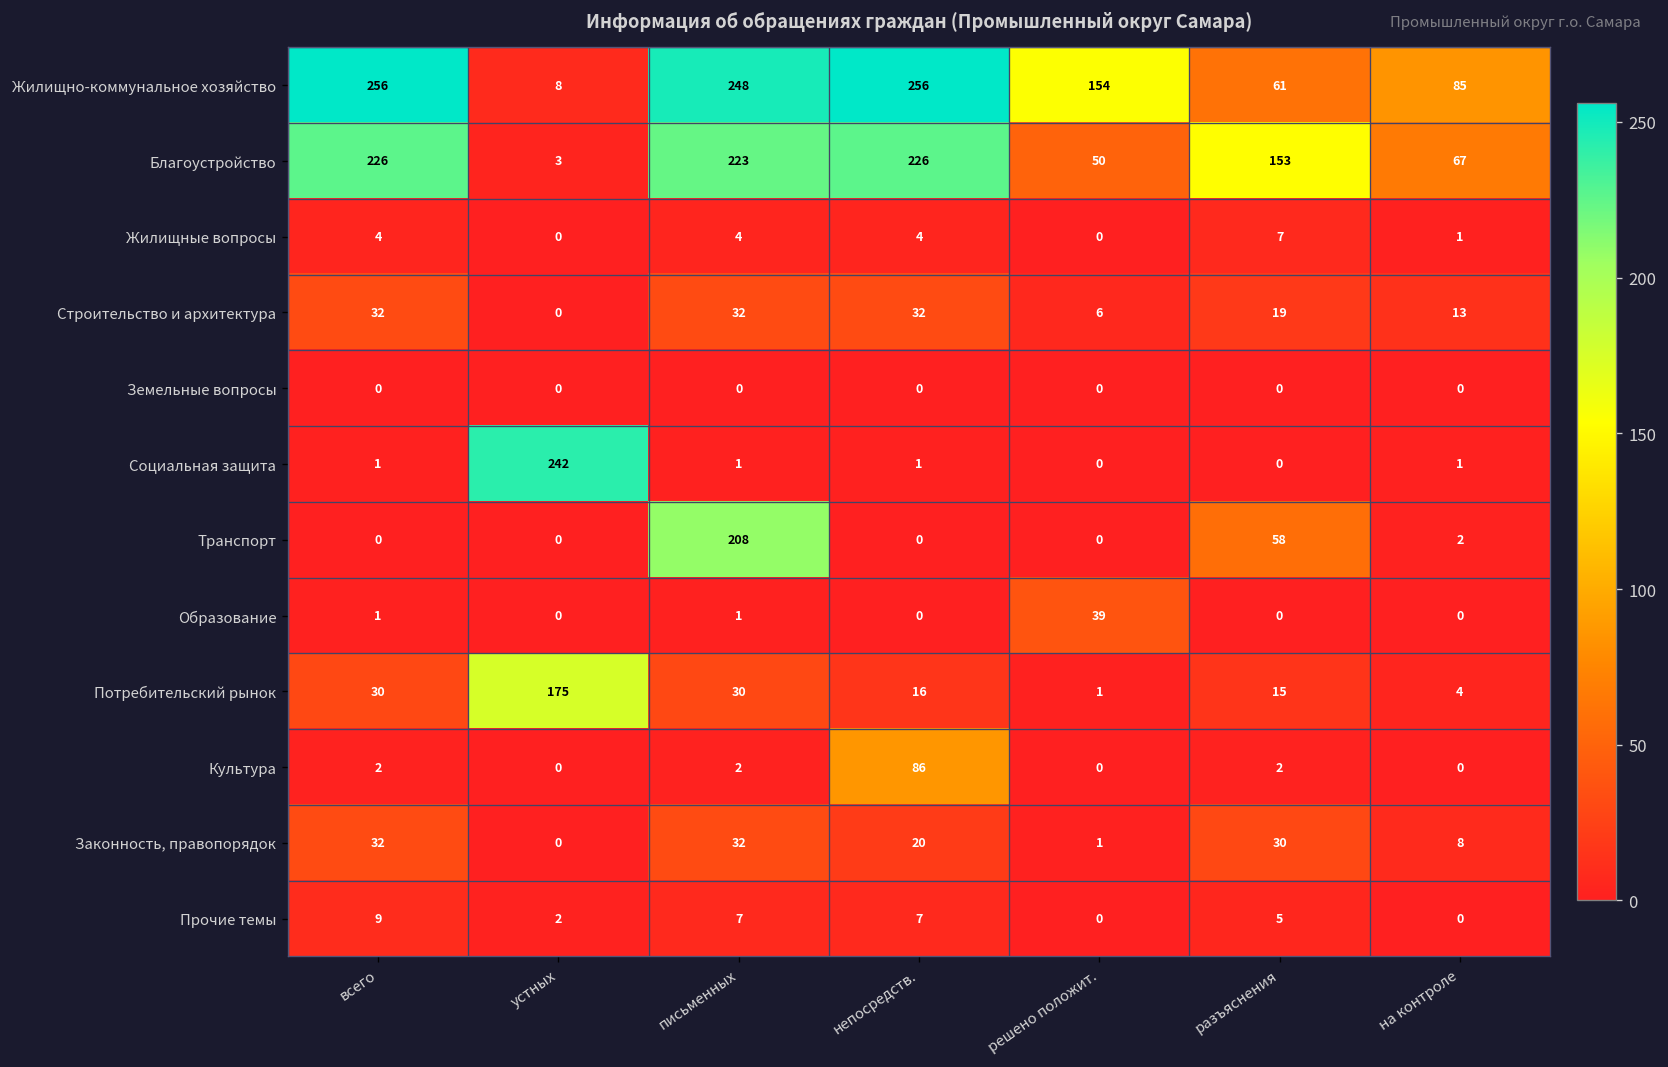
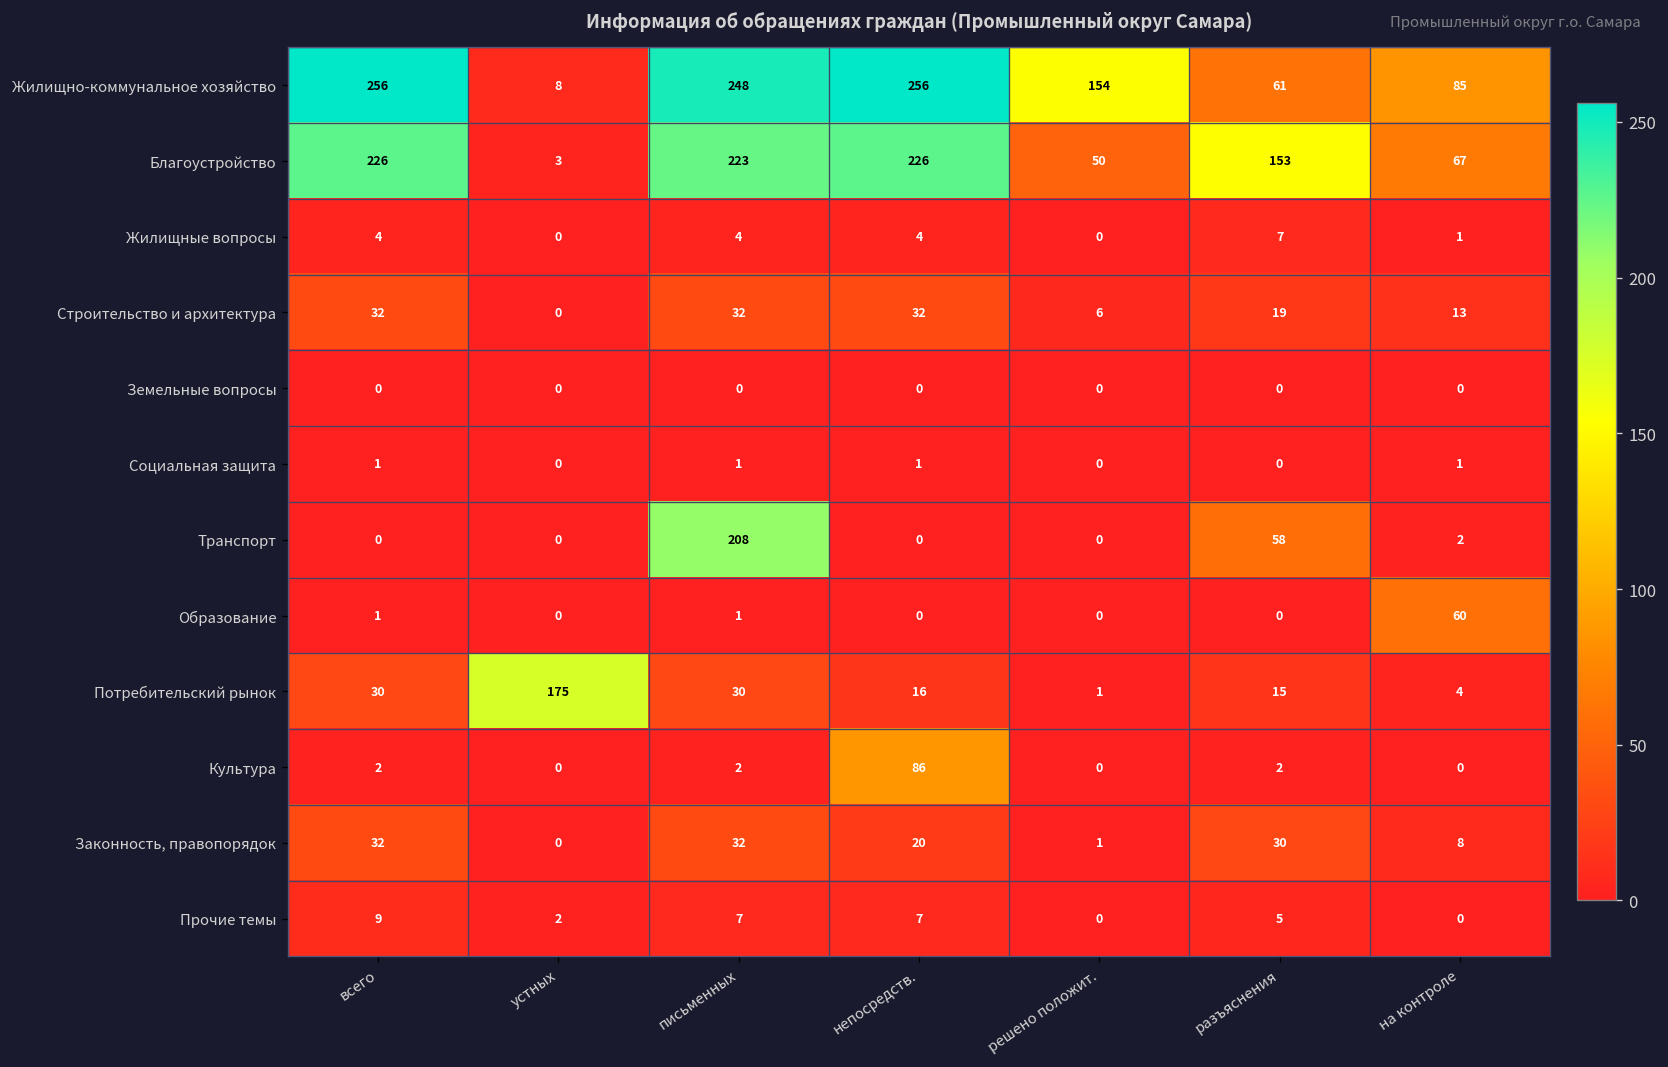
Социальная защита, устных: 242 -> 0
Образование, решено положит.: 39 -> 0
Образование, на контроле: 0 -> 60
